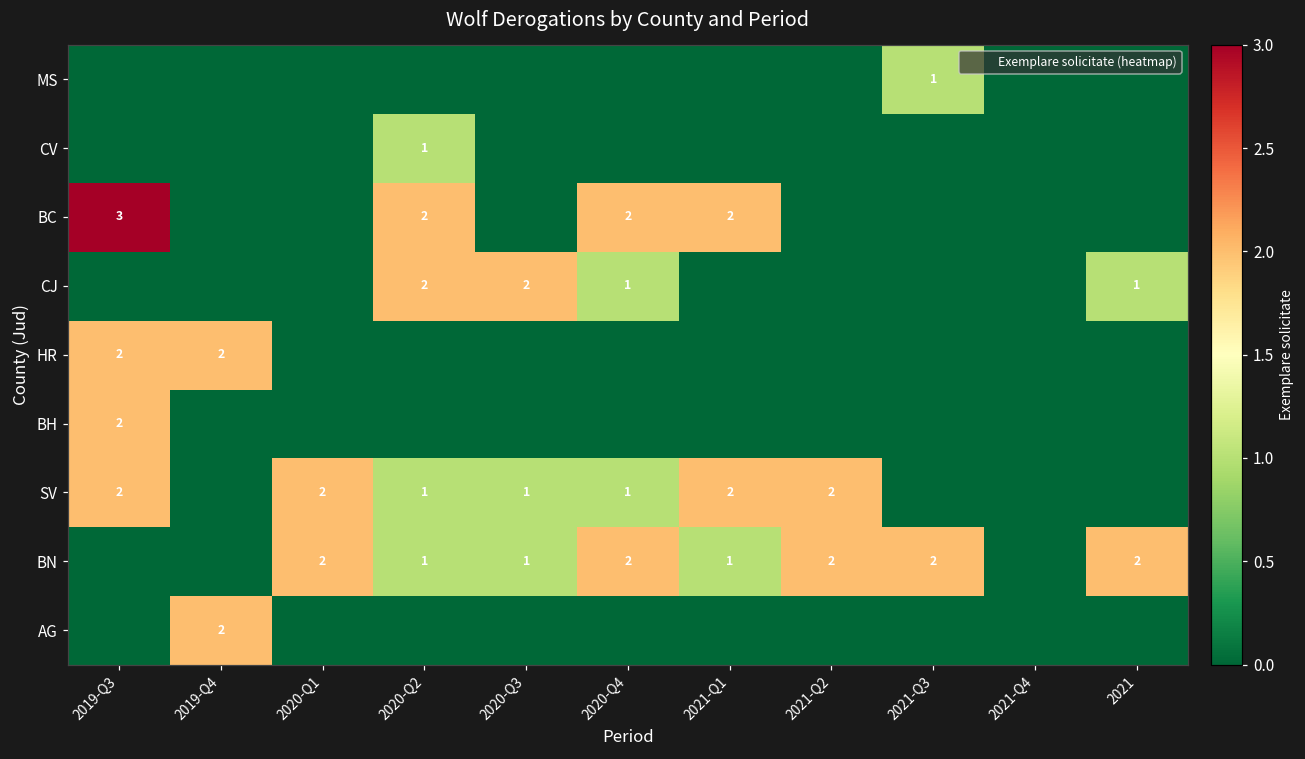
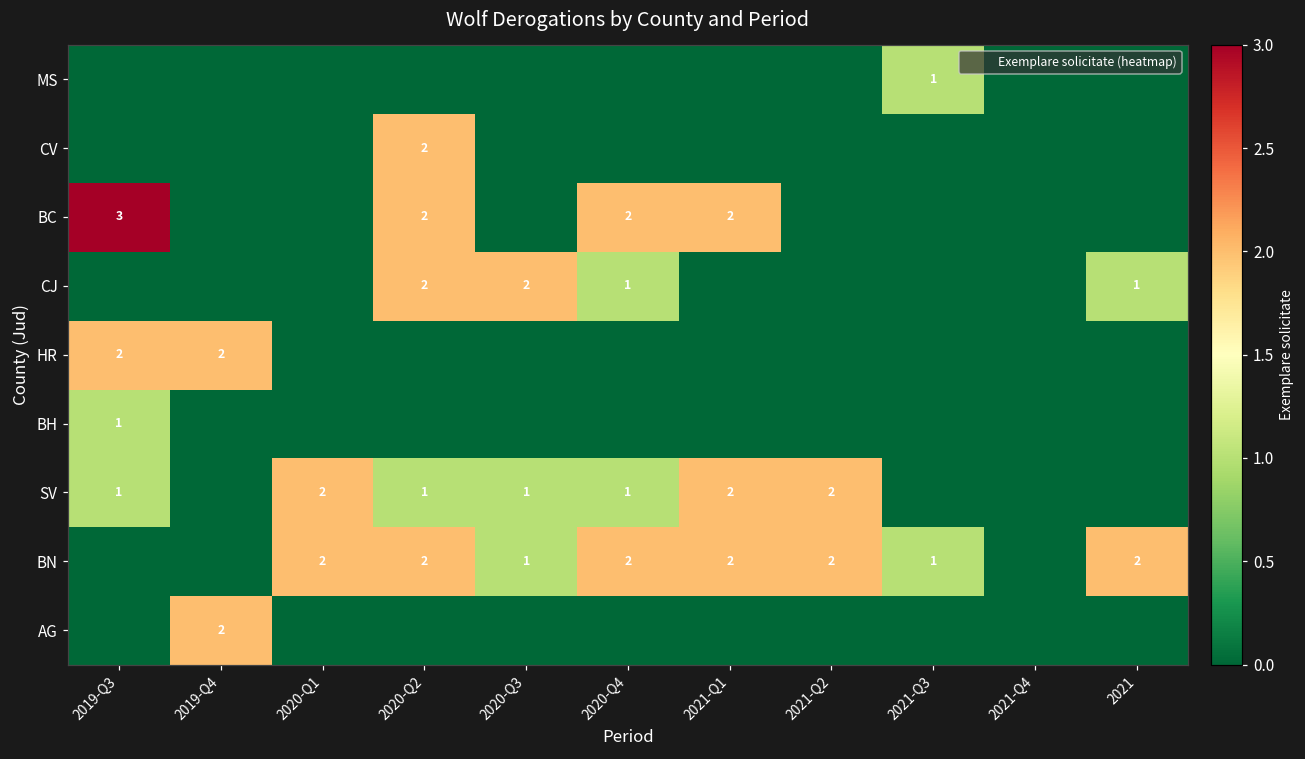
CV, 2020-Q2: 1 -> 2
BH, 2019-Q3: 2 -> 1
SV, 2019-Q3: 2 -> 1
BN, 2020-Q2: 1 -> 2
BN, 2021-Q1: 1 -> 2
BN, 2021-Q3: 2 -> 1
